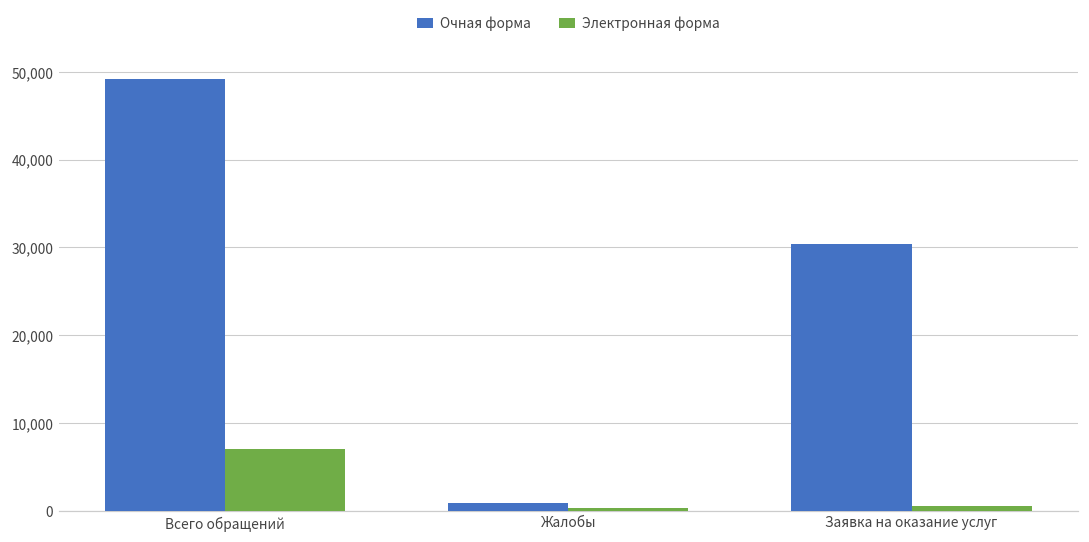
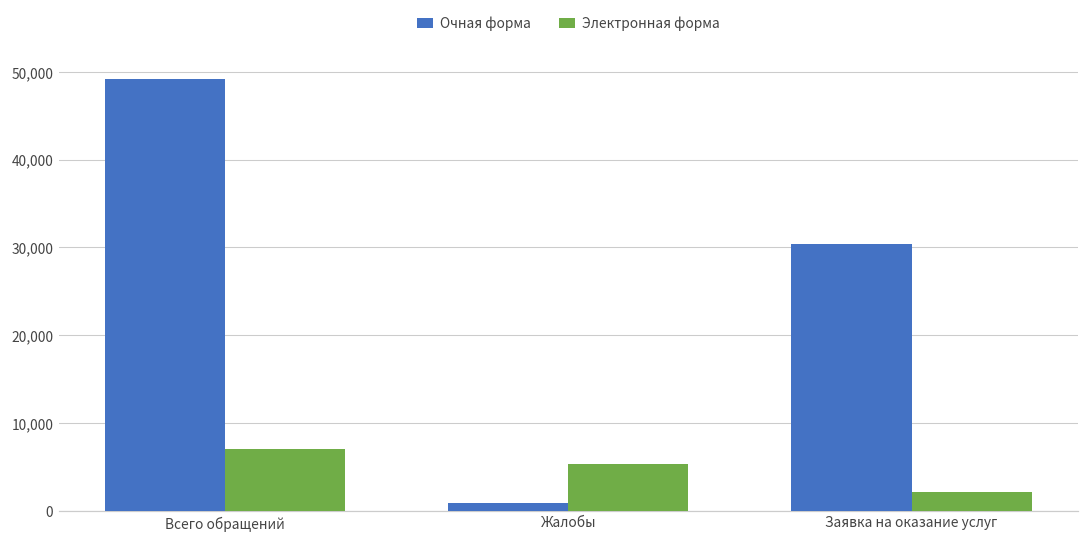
Электронная форма, Жалобы: 0 -> 5,000
Электронная форма, Заявка на оказание услуг: 0 -> 2,000
